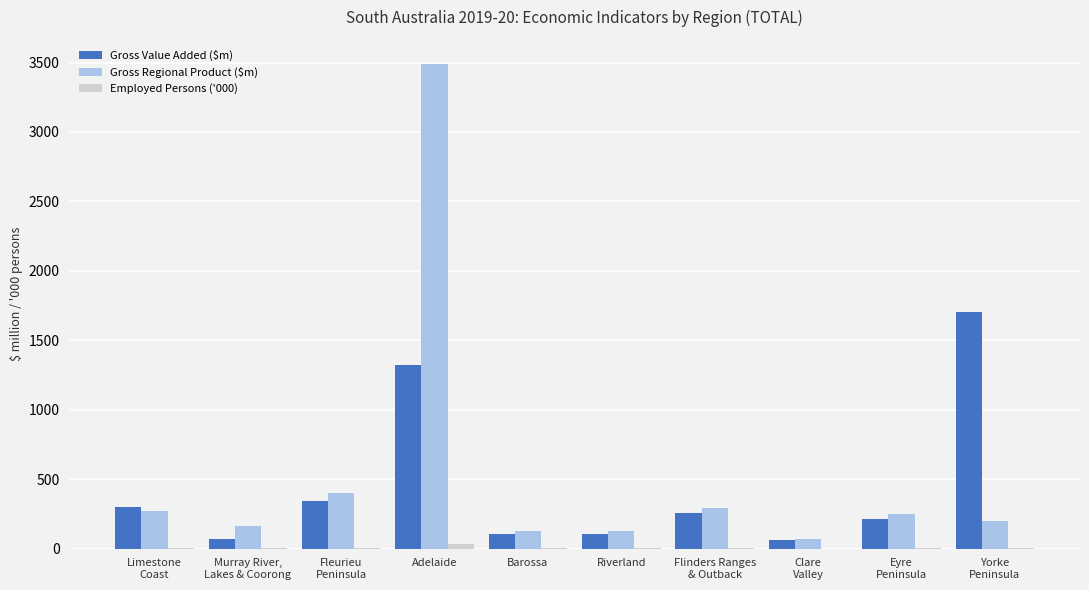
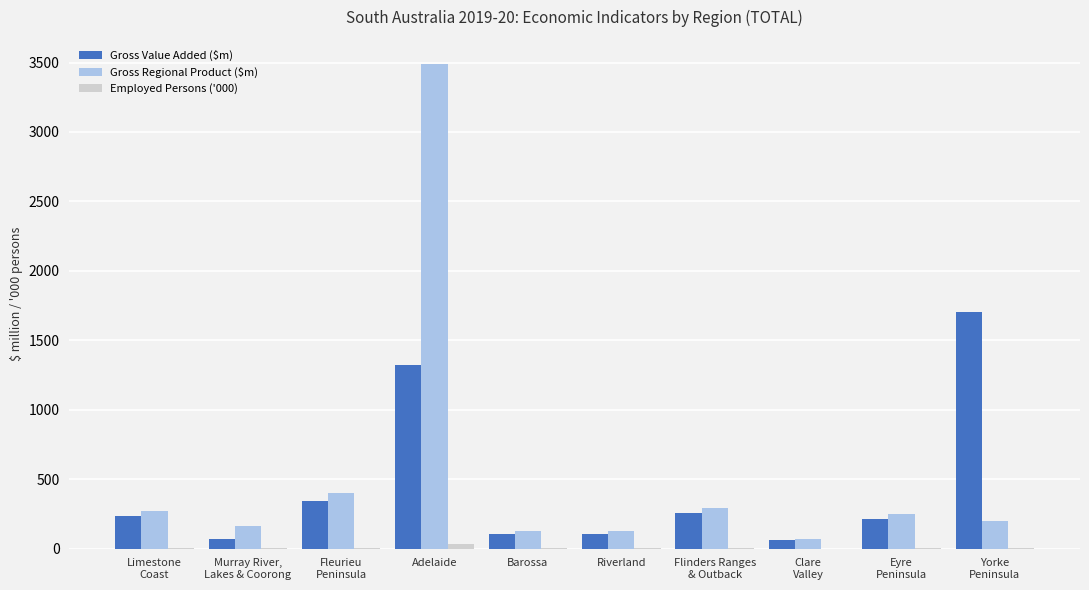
Gross Value Added ($m), Limestone Coast: 300 -> 230
